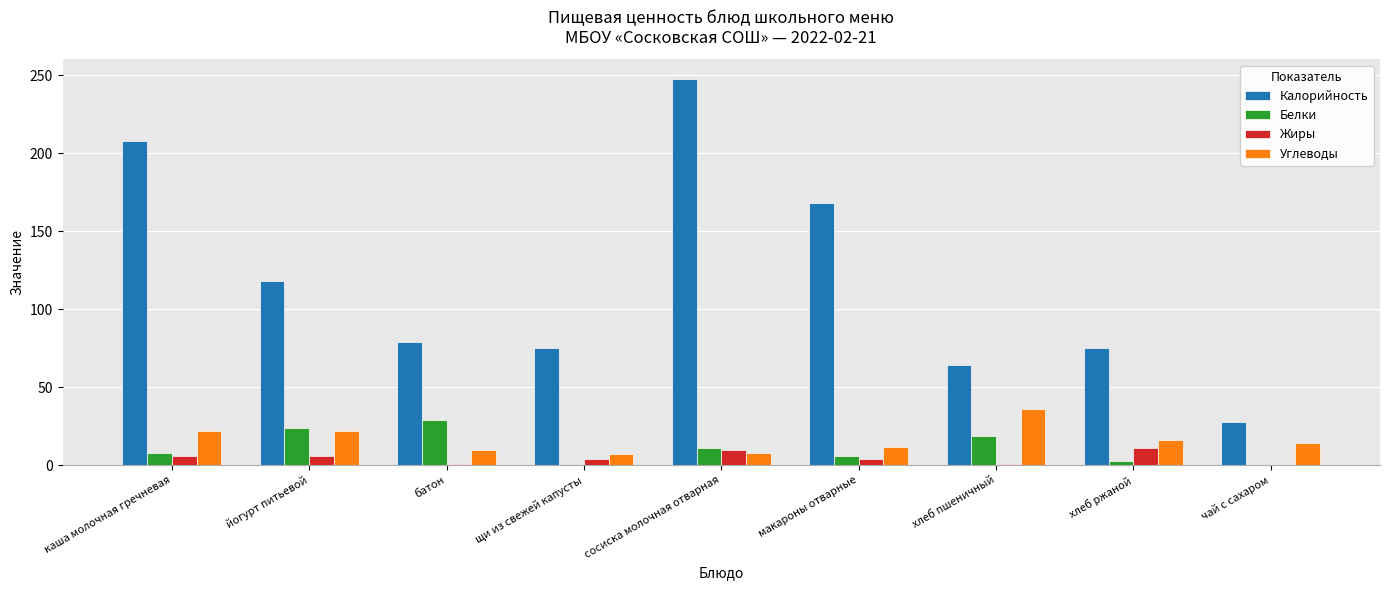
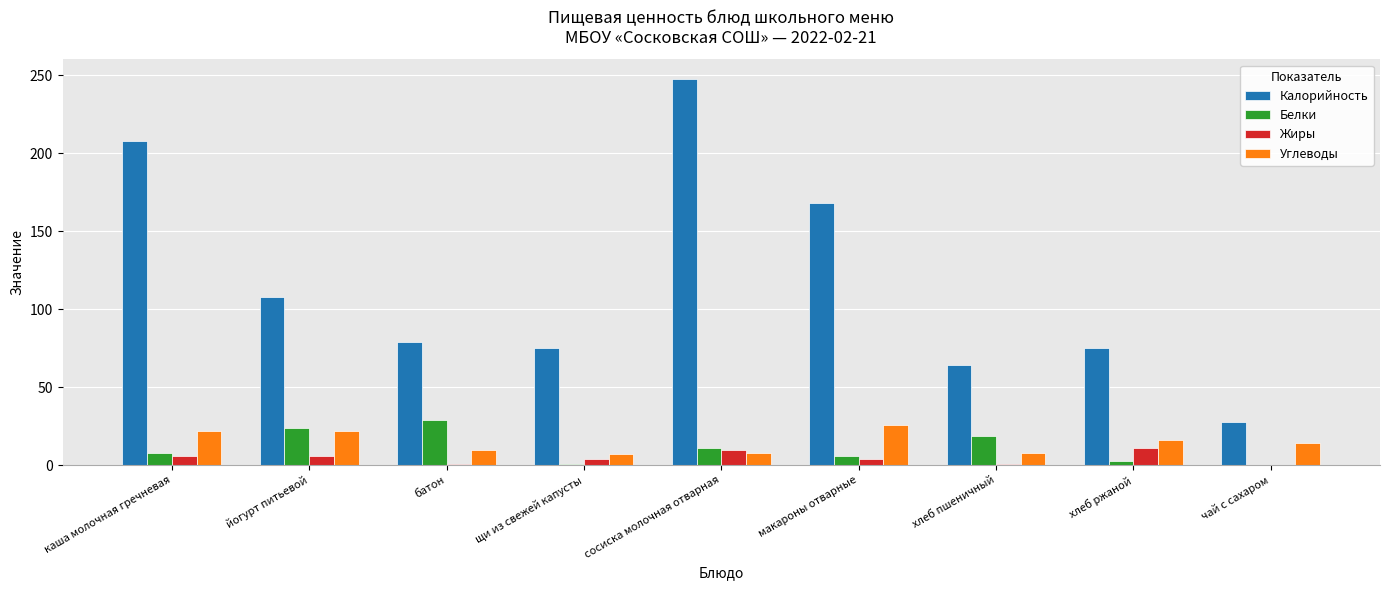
Калорийность, йогурт питьевой: 118 -> 108
Углеводы, макароны отварные: 12 -> 26
Углеводы, хлеб пшеничный: 36 -> 8
